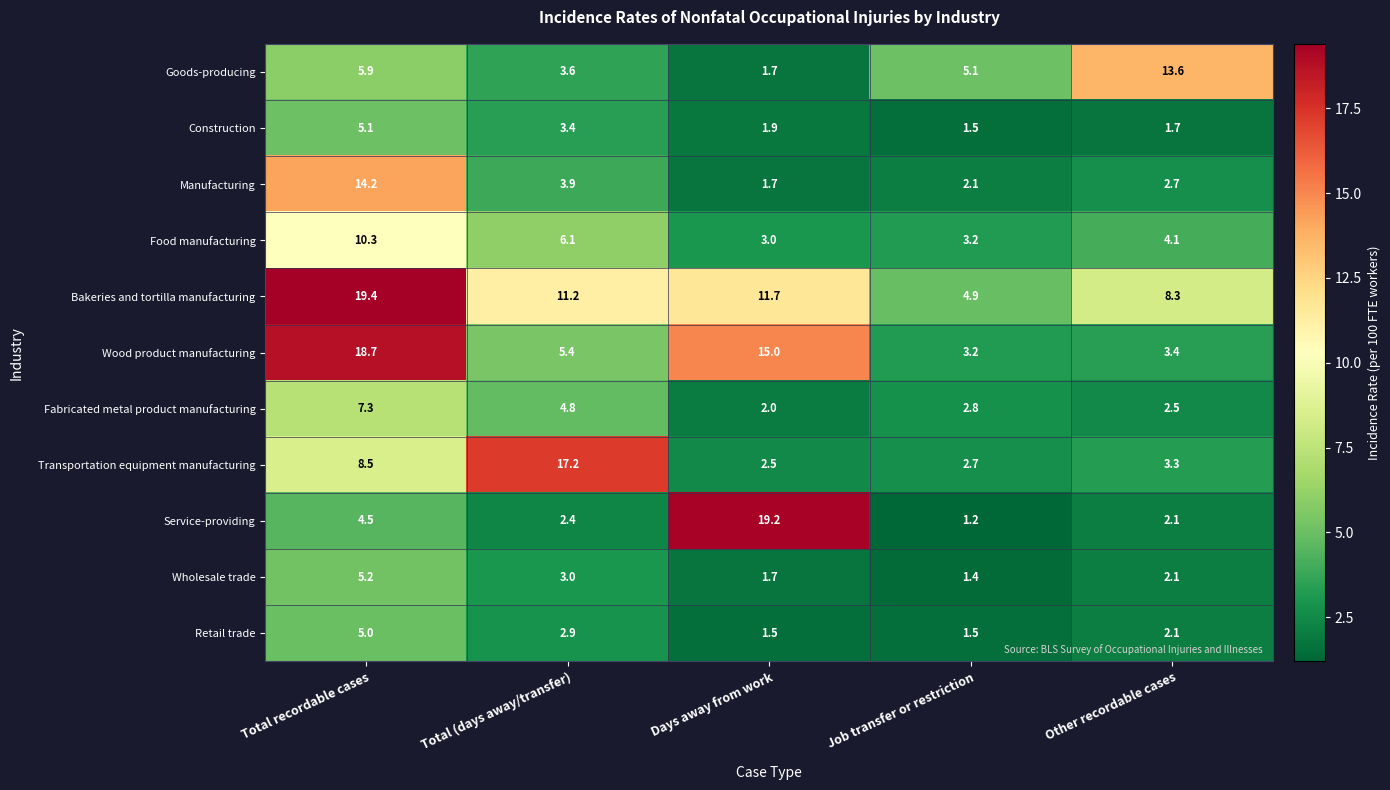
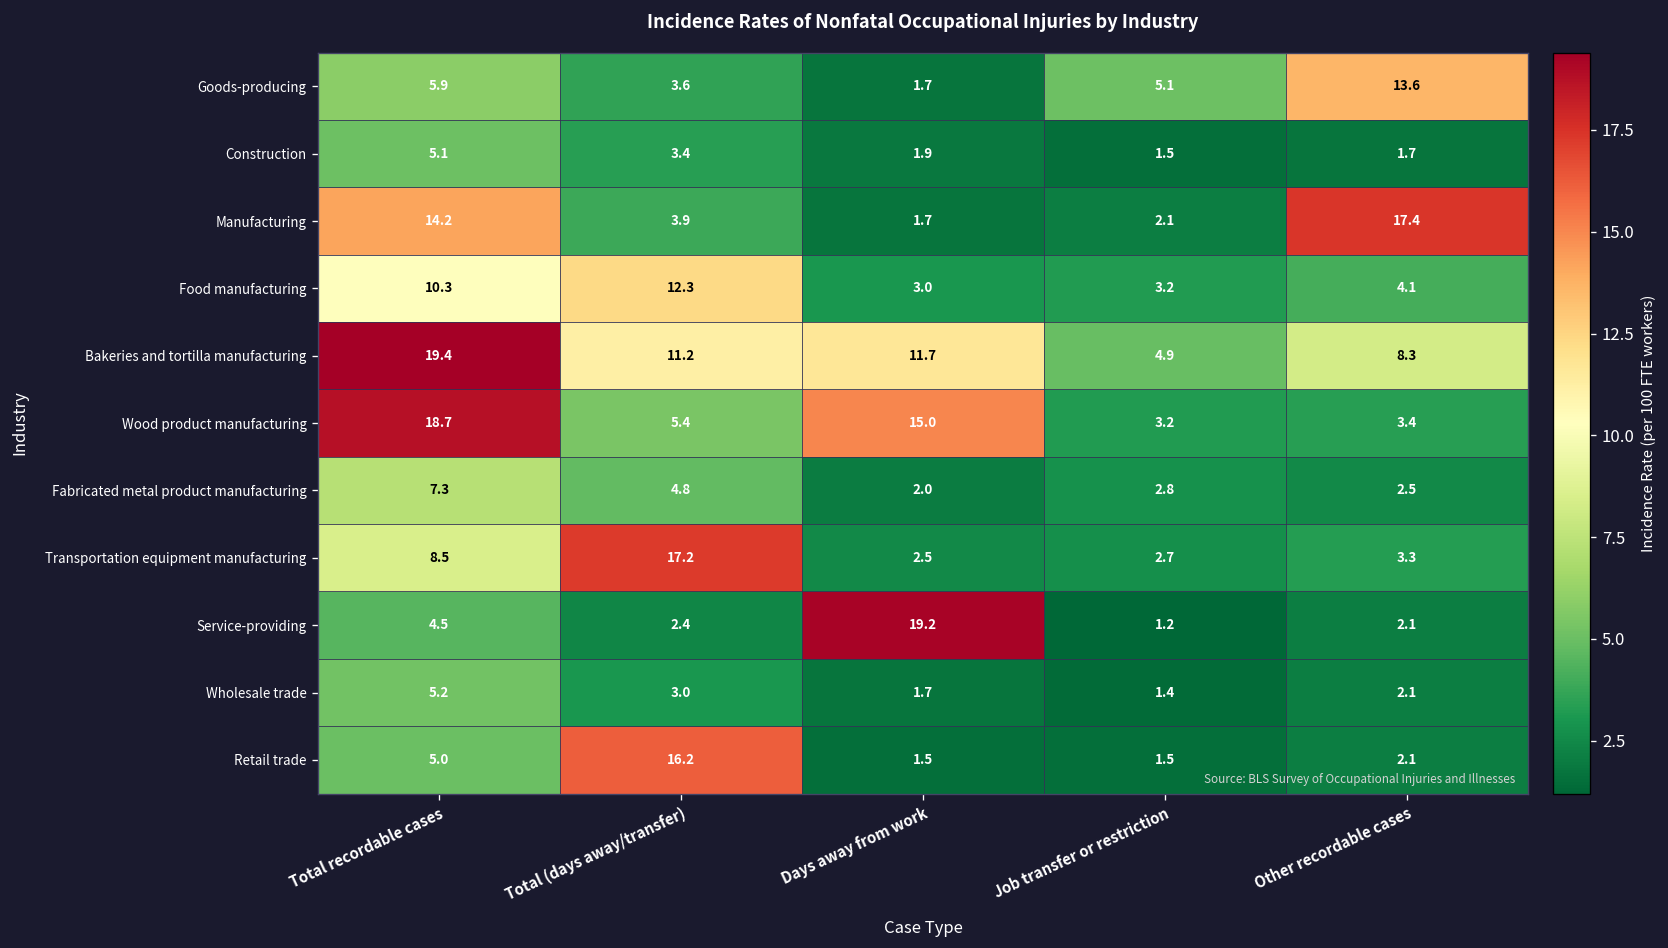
Manufacturing, Other recordable cases: 2.7 -> 17.4
Food manufacturing, Total (days away/transfer): 6.1 -> 12.3
Retail trade, Total (days away/transfer): 2.9 -> 16.2
